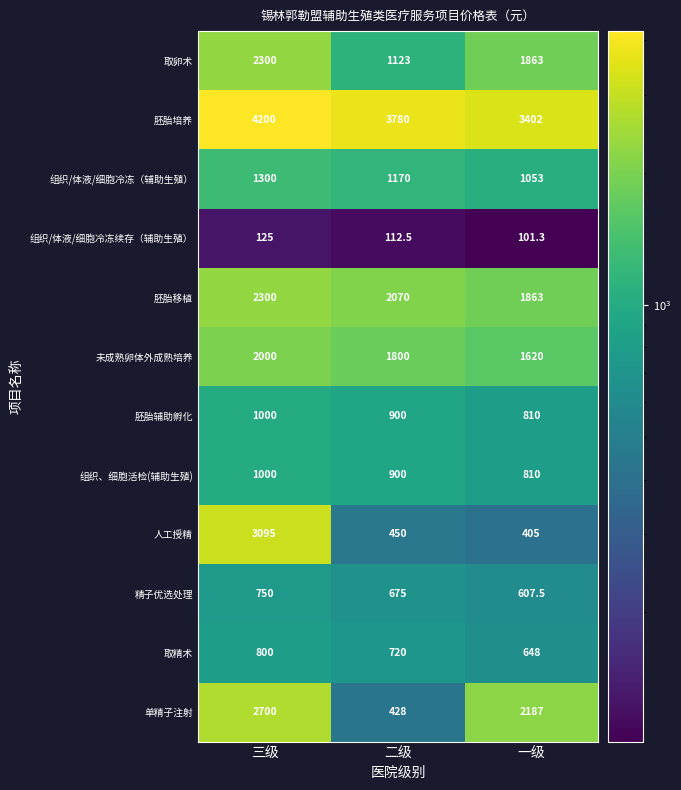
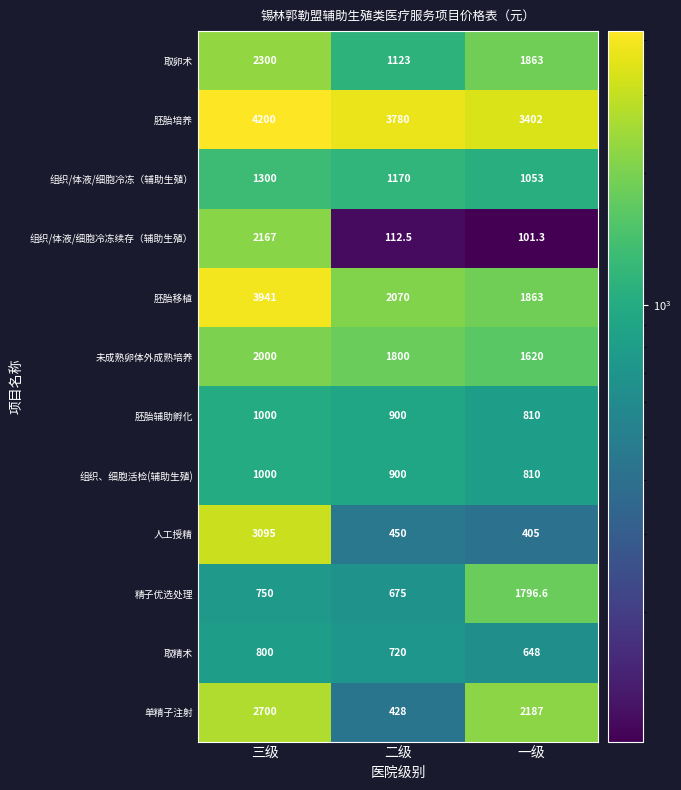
组织/体液/细胞冷冻续存（辅助生殖）, 三级: 125 -> 2167
胚胎移植, 三级: 2300 -> 3941
精子优选处理, 一级: 607.5 -> 1796.6
